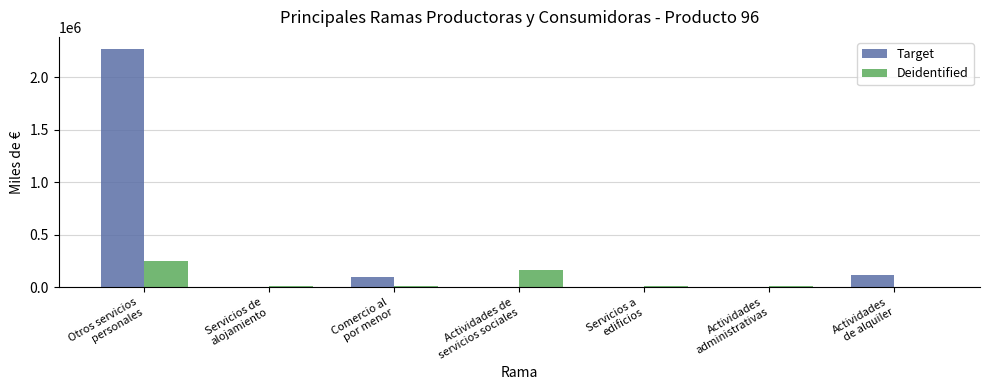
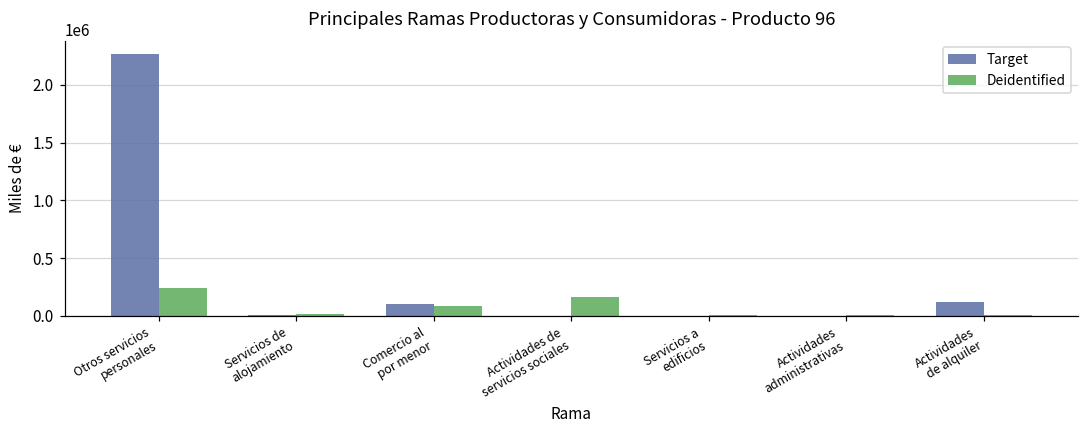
Deidentified, Comercio al por menor: 10000 -> 90000
